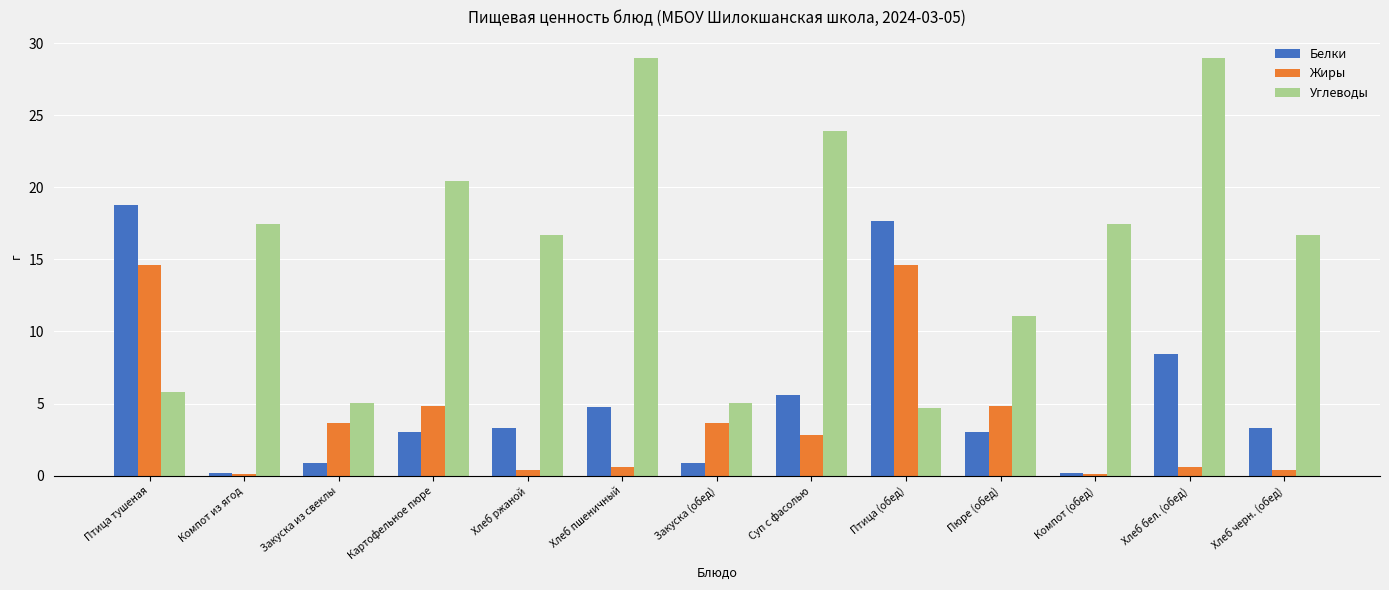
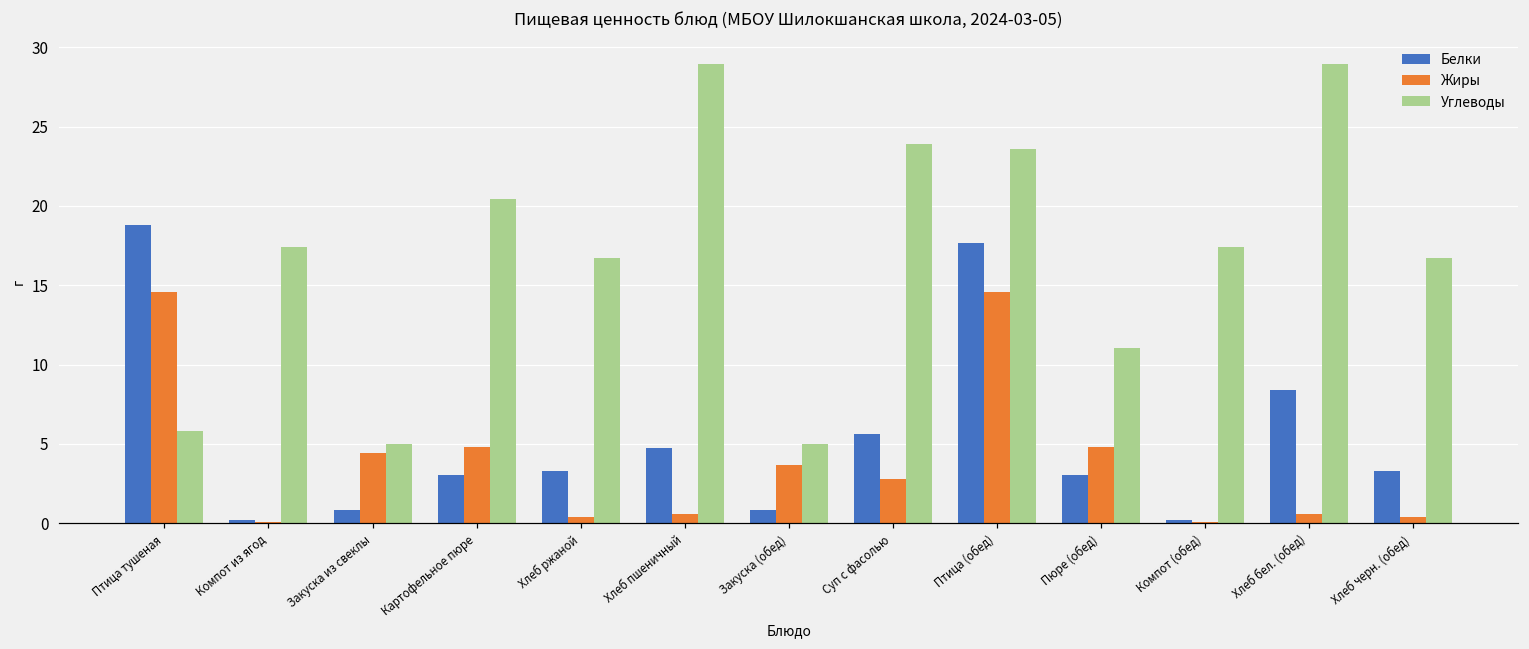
Жиры, Закуска из свеклы: 3.7 -> 4.4
Углеводы, Птица (обед): 4.7 -> 23.6
